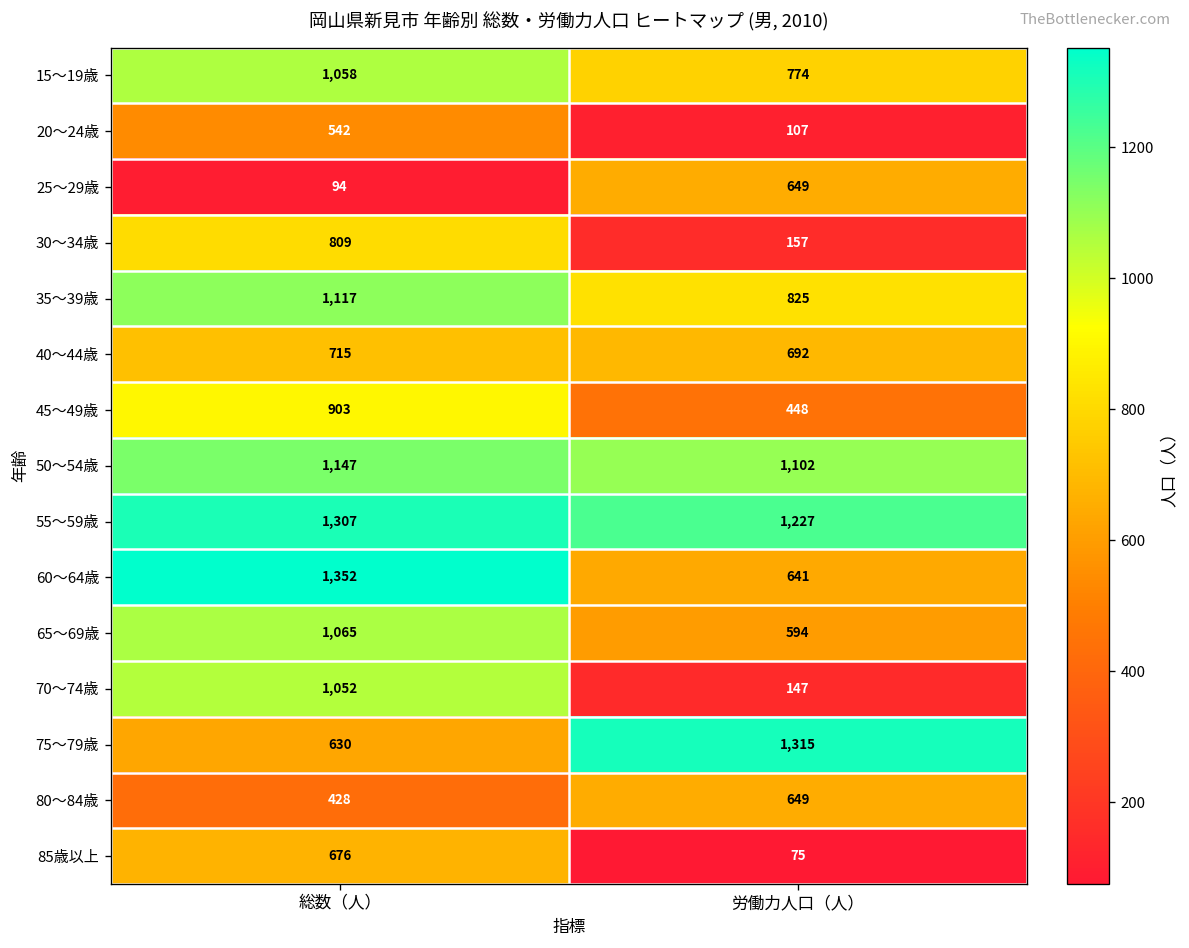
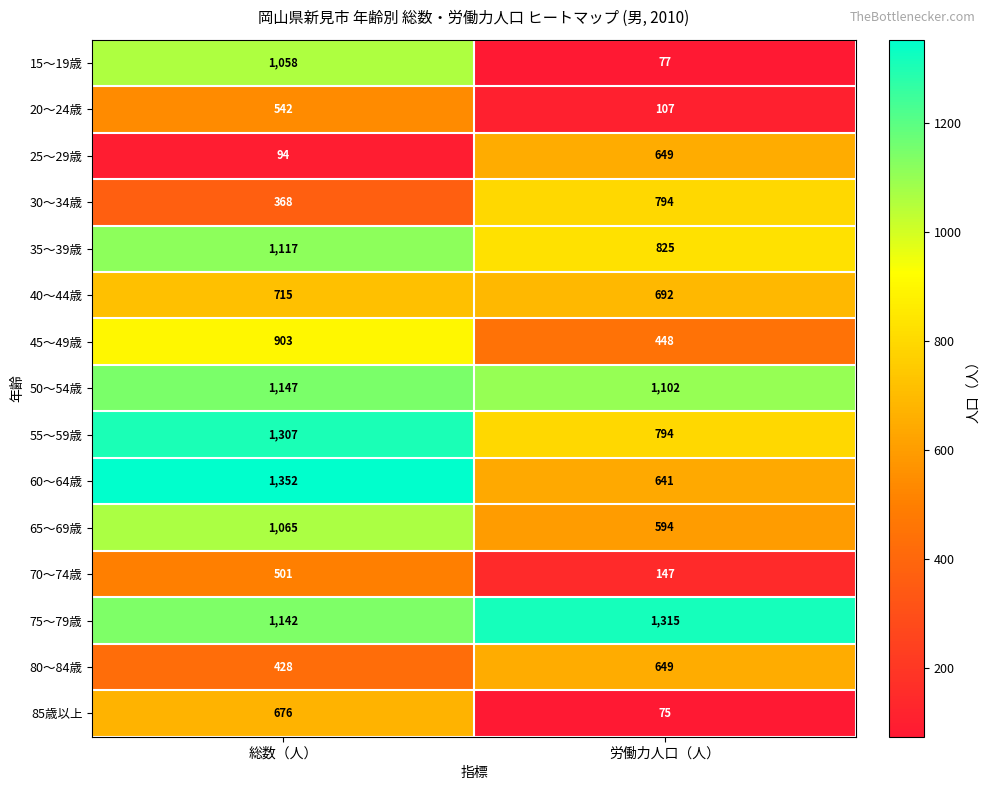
15～19歳, 労働力人口（人）: 774 -> 77
30～34歳, 総数（人）: 809 -> 368
30～34歳, 労働力人口（人）: 157 -> 794
55～59歳, 労働力人口（人）: 1,227 -> 794
70～74歳, 総数（人）: 1,052 -> 501
75～79歳, 総数（人）: 630 -> 1,142
